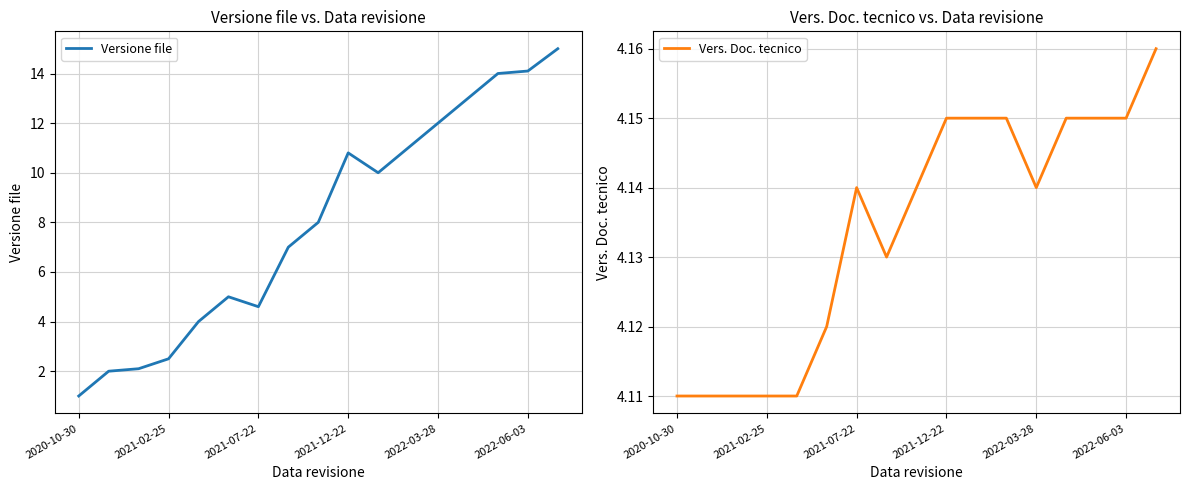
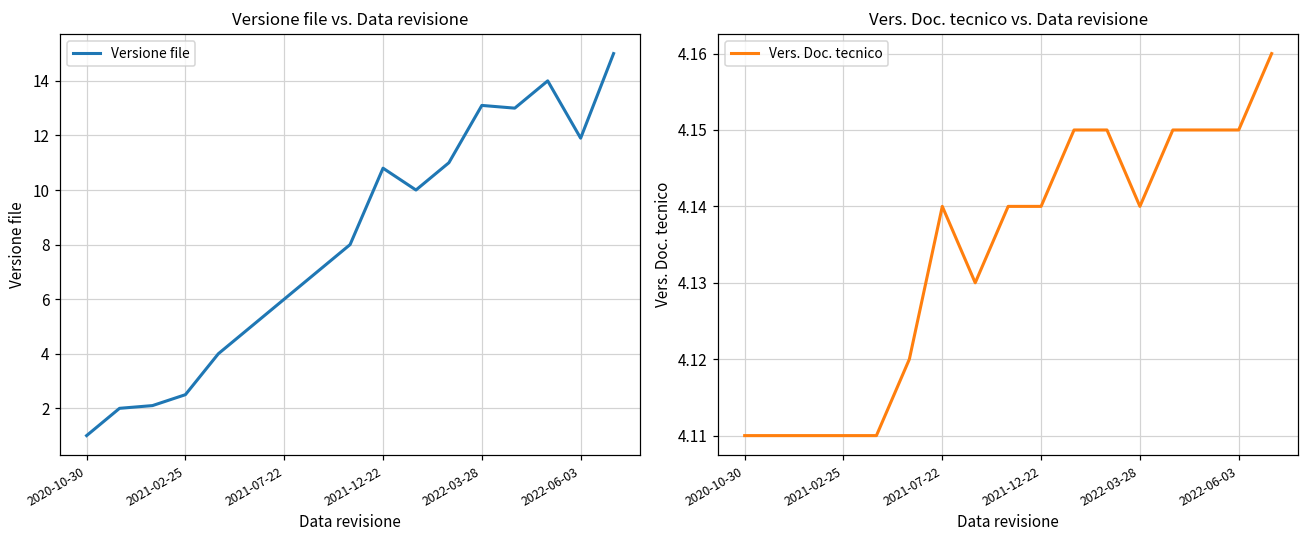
Versione file vs. Data revisione, 2021-07-22: 4.6 -> 6.0
Versione file vs. Data revisione, 2022-03-28: 12.0 -> 13.1
Versione file vs. Data revisione, 2022-06-03: 14.1 -> 11.9
Vers. Doc. tecnico vs. Data revisione, 2021-12-22: 4.15 -> 4.14
